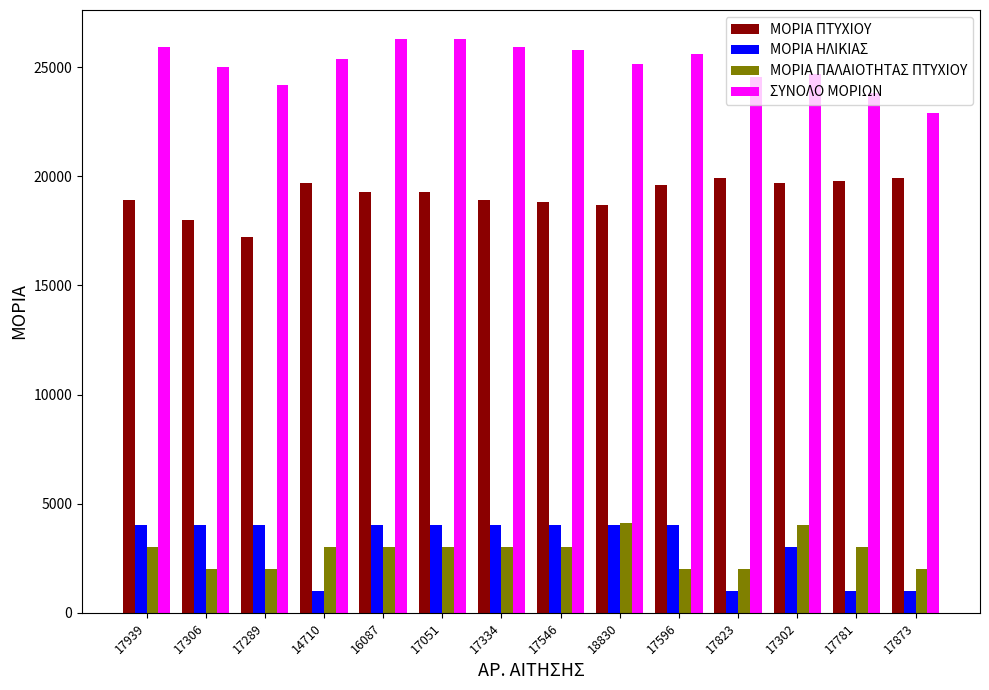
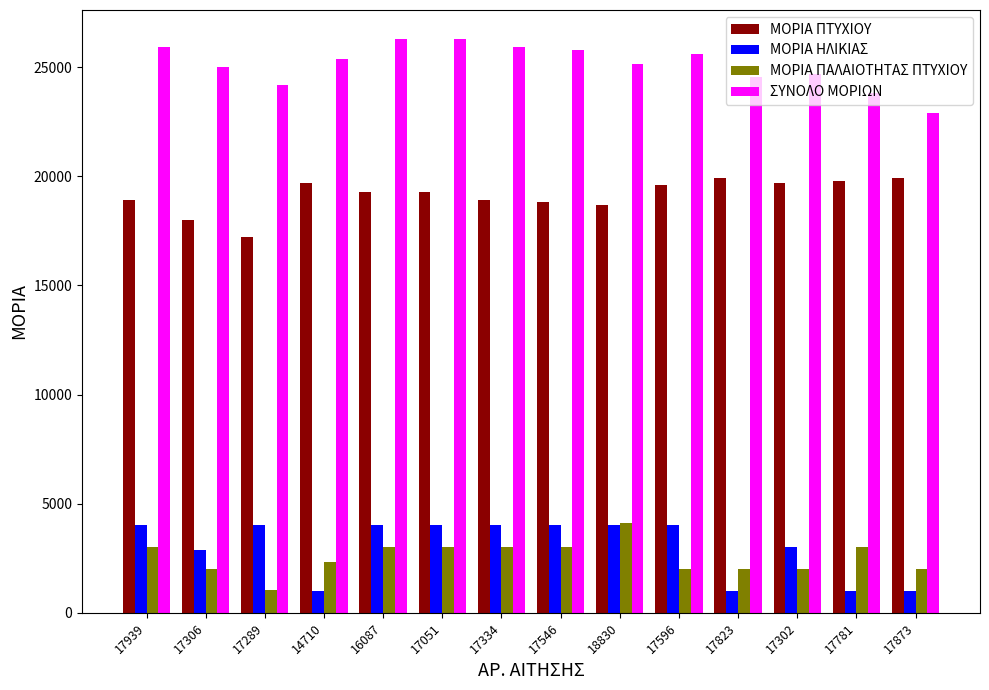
ΜΟΡΙΑ ΗΛΙΚΙΑΣ, 17306: 4000 -> 2900
ΜΟΡΙΑ ΠΑΛΑΙΟΤΗΤΑΣ ΠΤΥΧΙΟΥ, 17289: 2000 -> 1000
ΜΟΡΙΑ ΠΑΛΑΙΟΤΗΤΑΣ ΠΤΥΧΙΟΥ, 14710: 3000 -> 2300
ΜΟΡΙΑ ΠΑΛΑΙΟΤΗΤΑΣ ΠΤΥΧΙΟΥ, 17302: 4000 -> 2000
